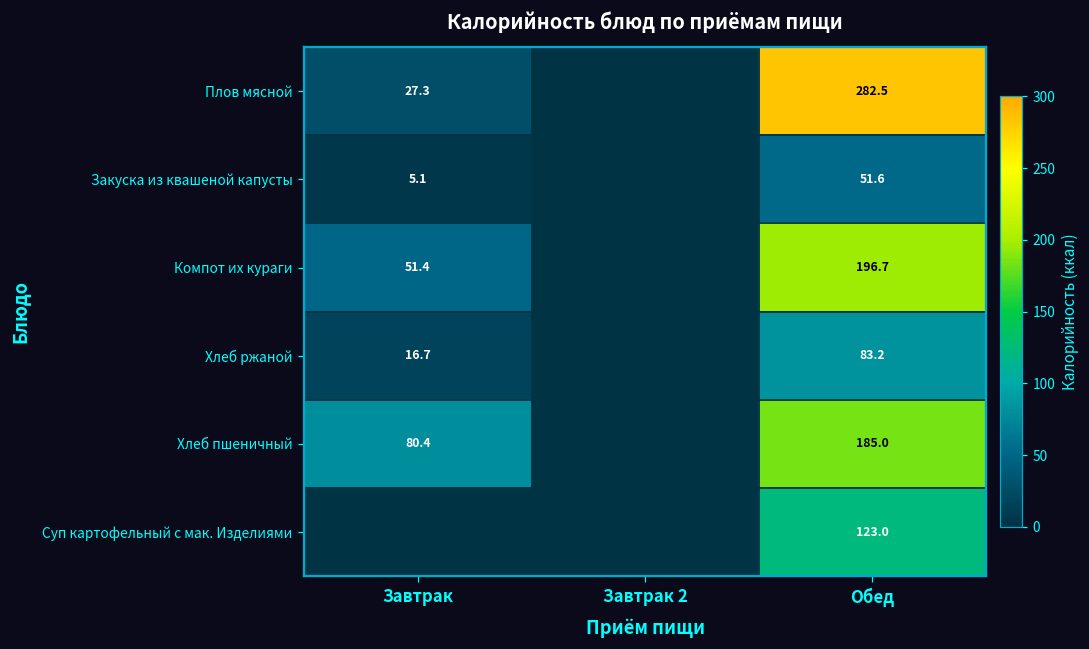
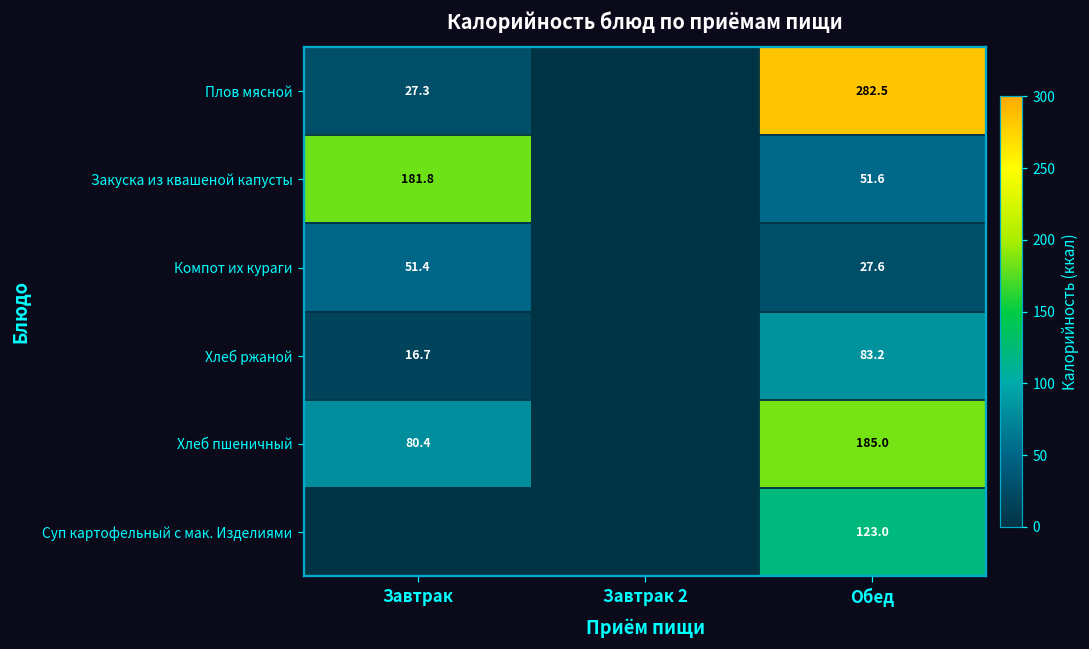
Закуска из квашеной капусты, Завтрак: 5.1 -> 181.8
Компот их кураги, Обед: 196.7 -> 27.6
